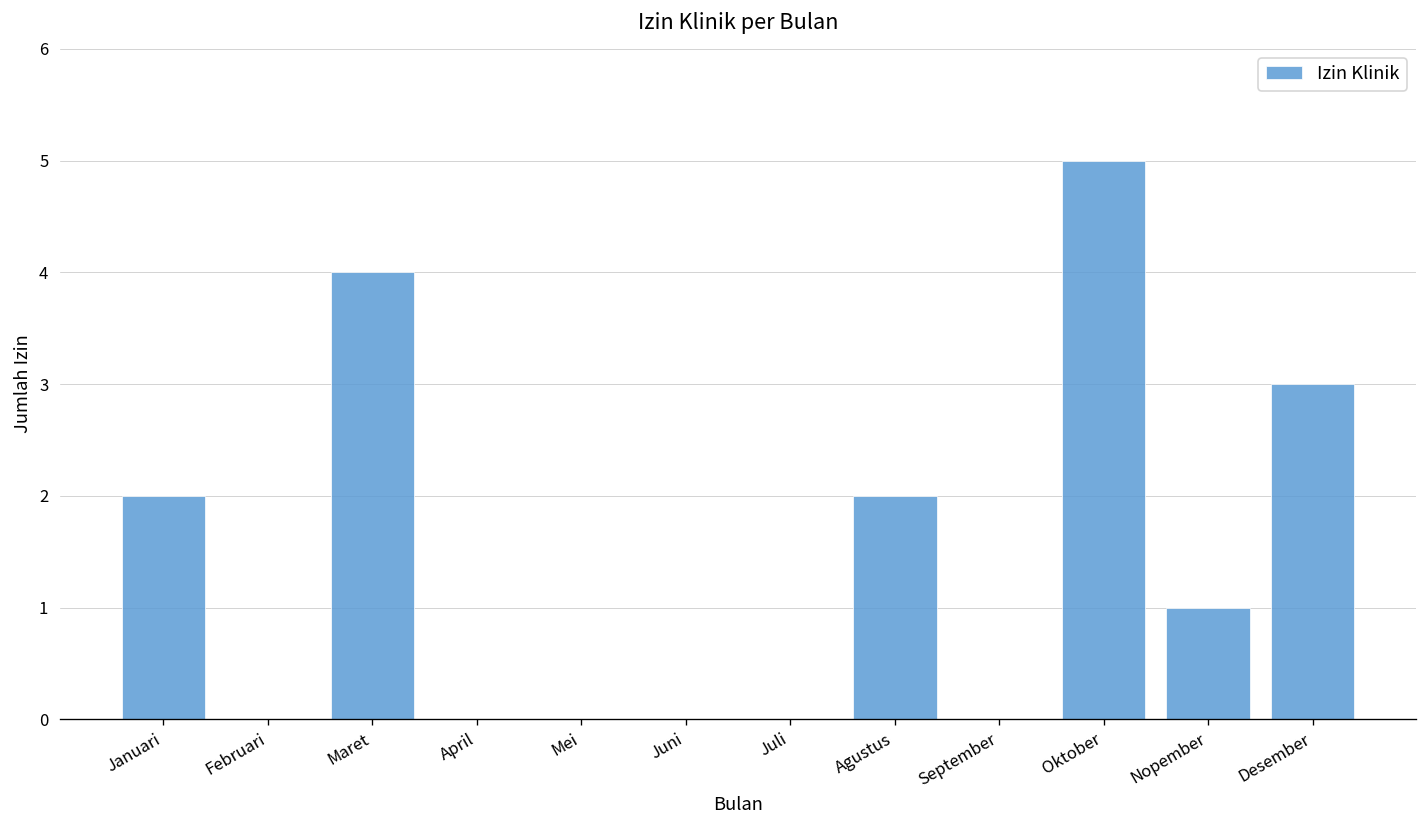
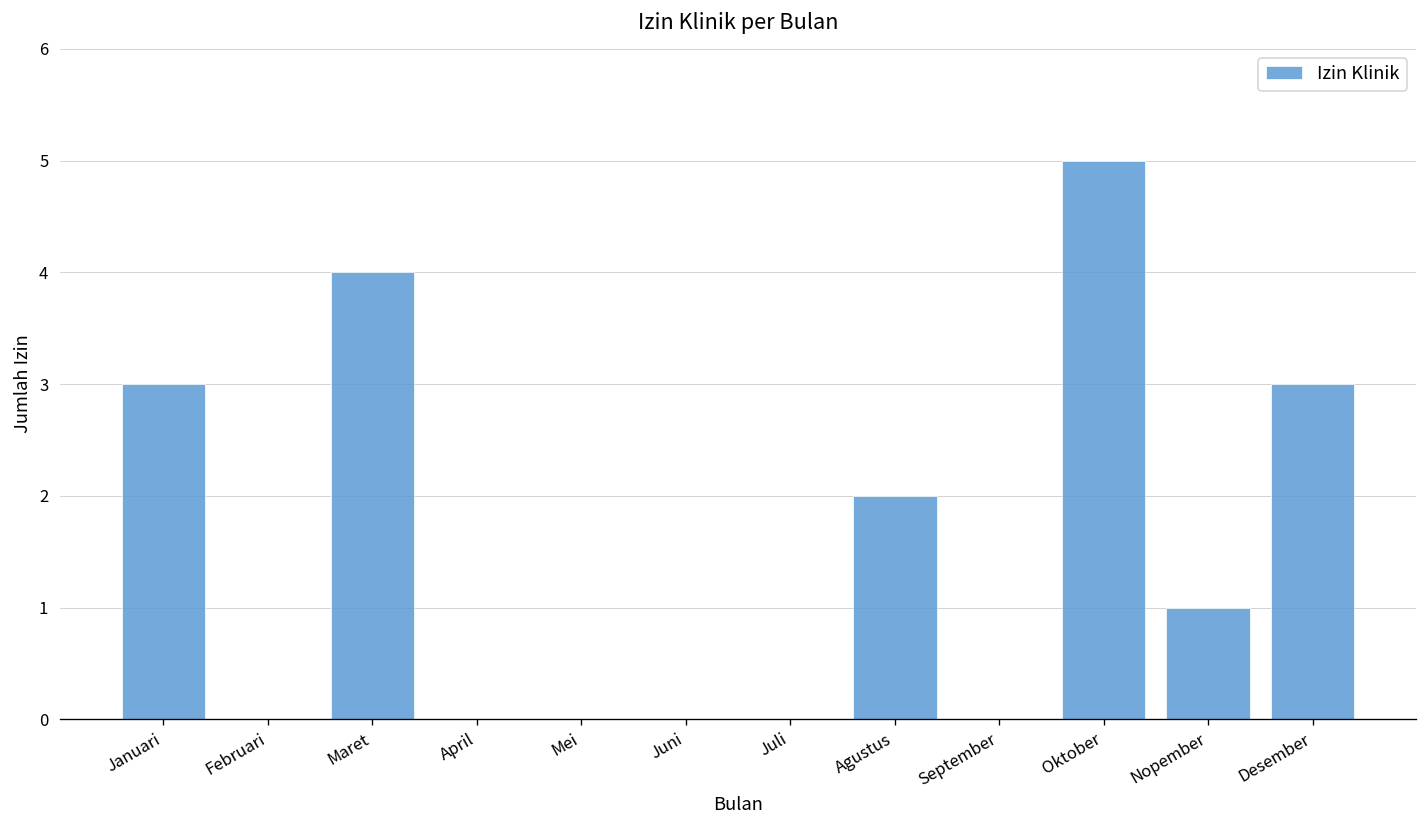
Januari: 2 -> 3
